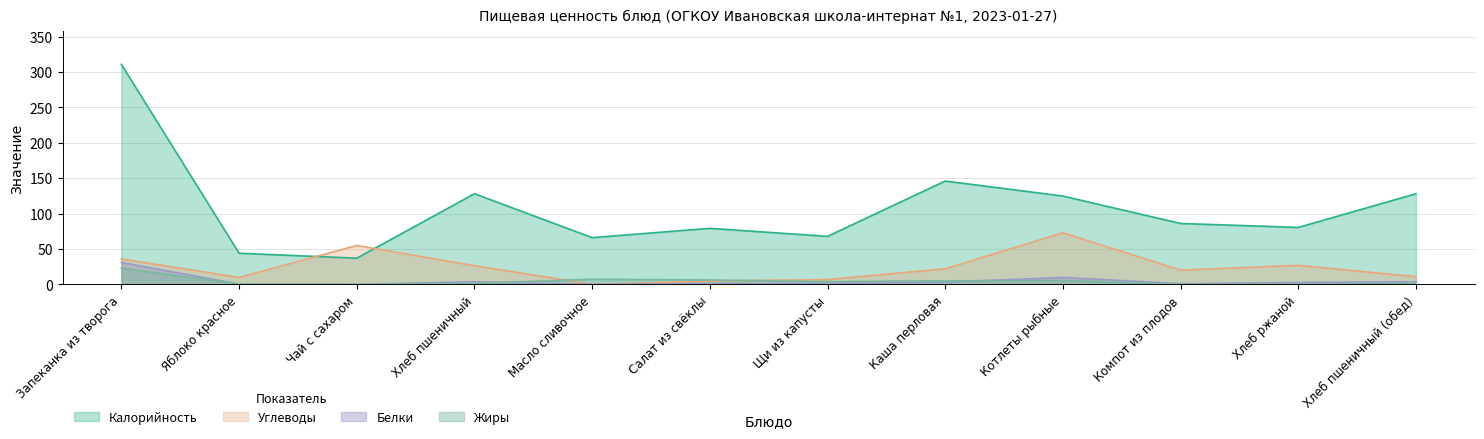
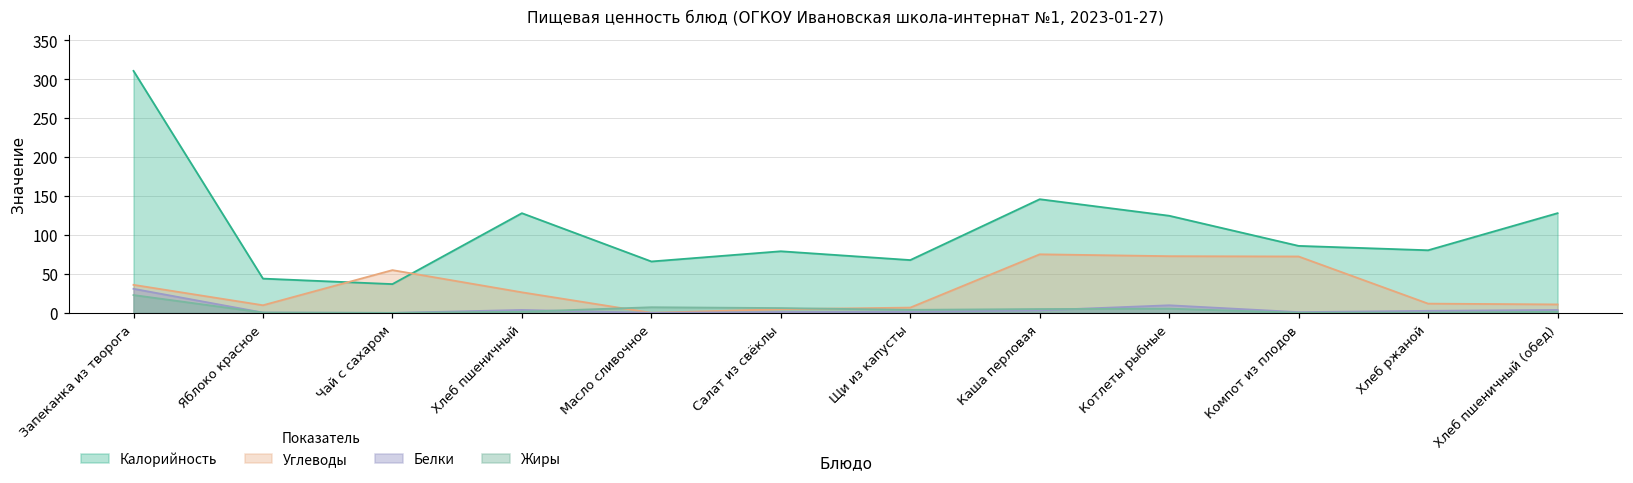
Углеводы, Каша перловая: 20 -> 80
Углеводы, Компот из плодов: 20 -> 70
Углеводы, Хлеб ржаной: 30 -> 10
